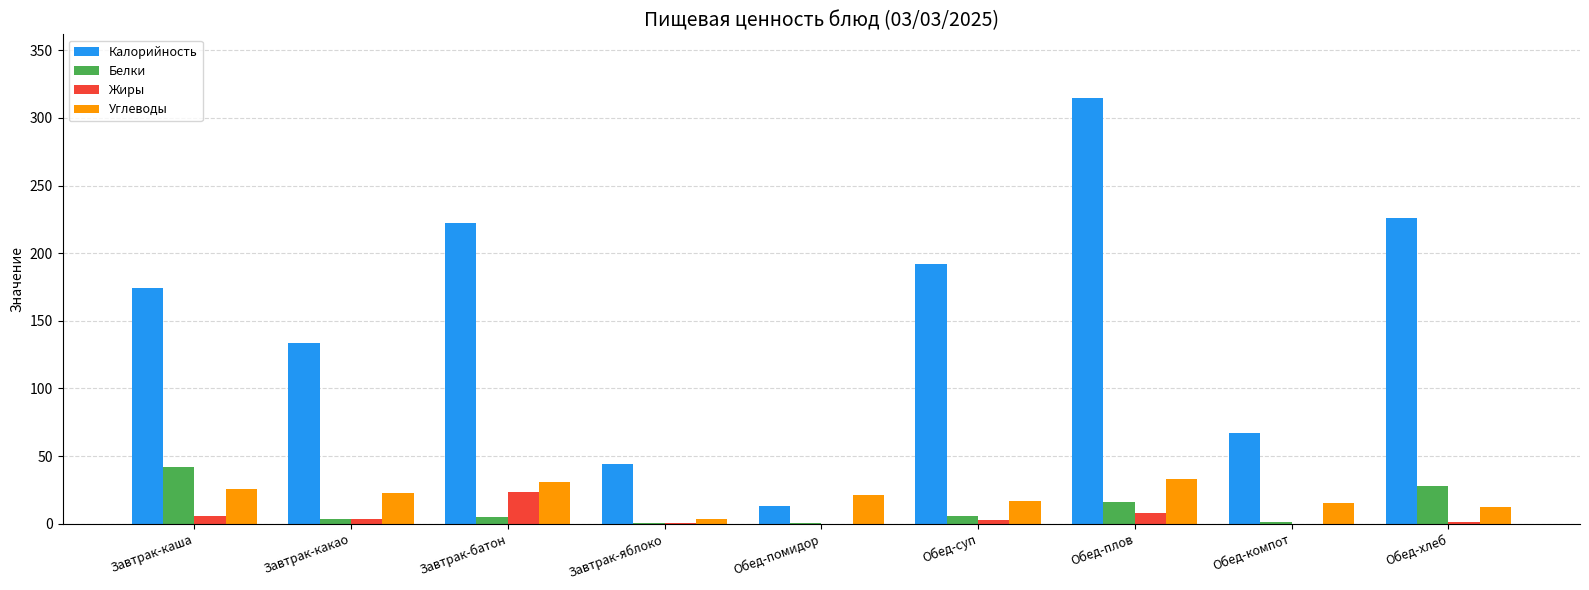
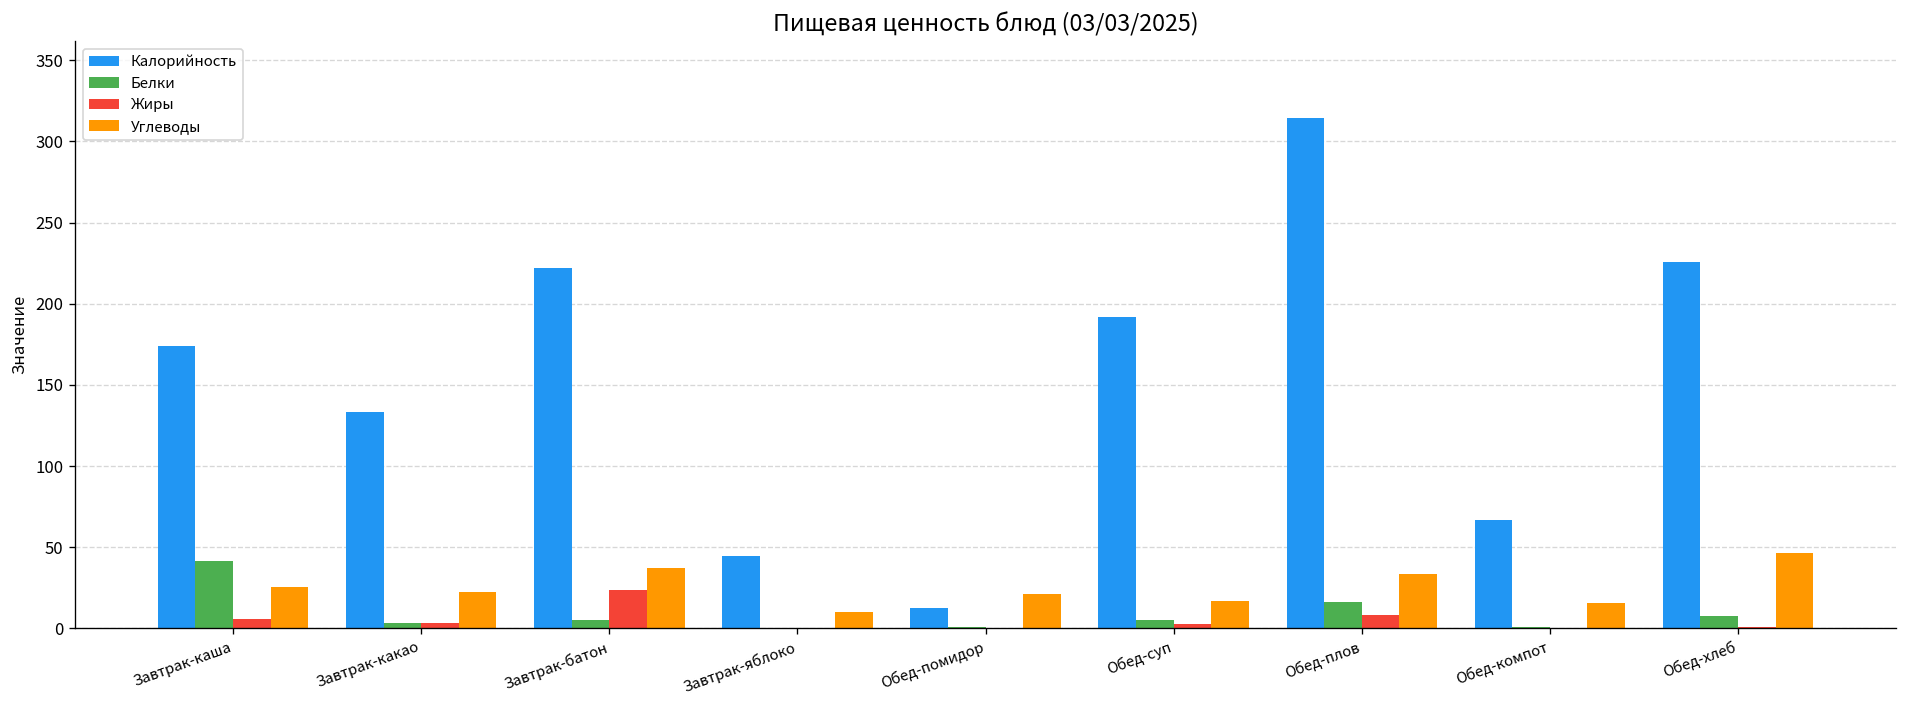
Углеводы, Завтрак-батон: 31 -> 37
Углеводы, Завтрак-яблоко: 4 -> 10
Белки, Обед-хлеб: 28 -> 8
Углеводы, Обед-хлеб: 13 -> 46
